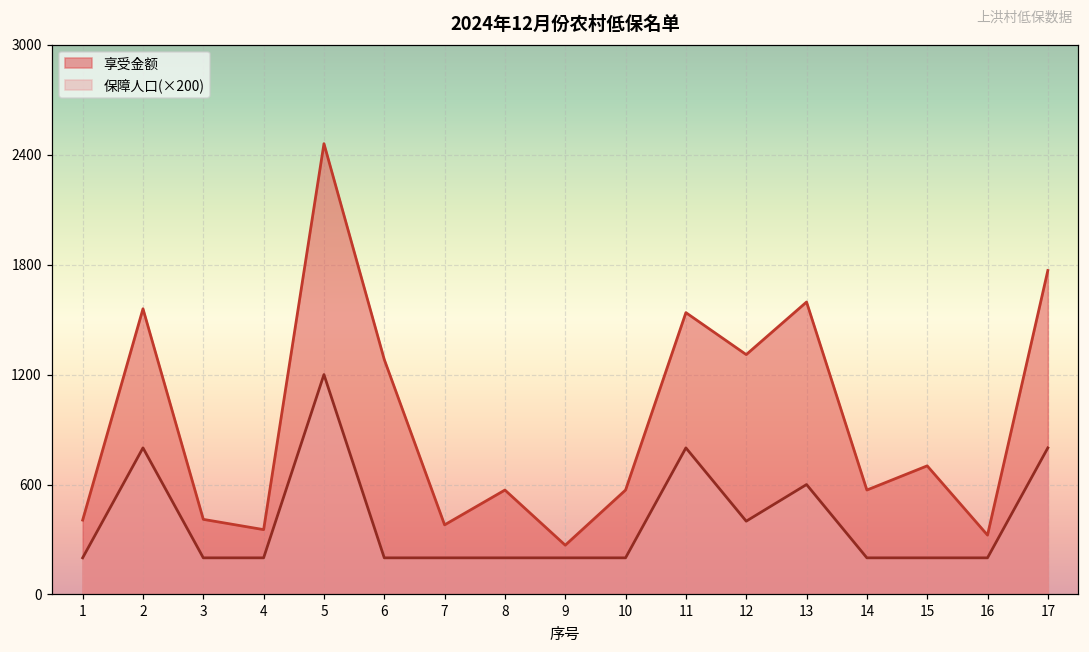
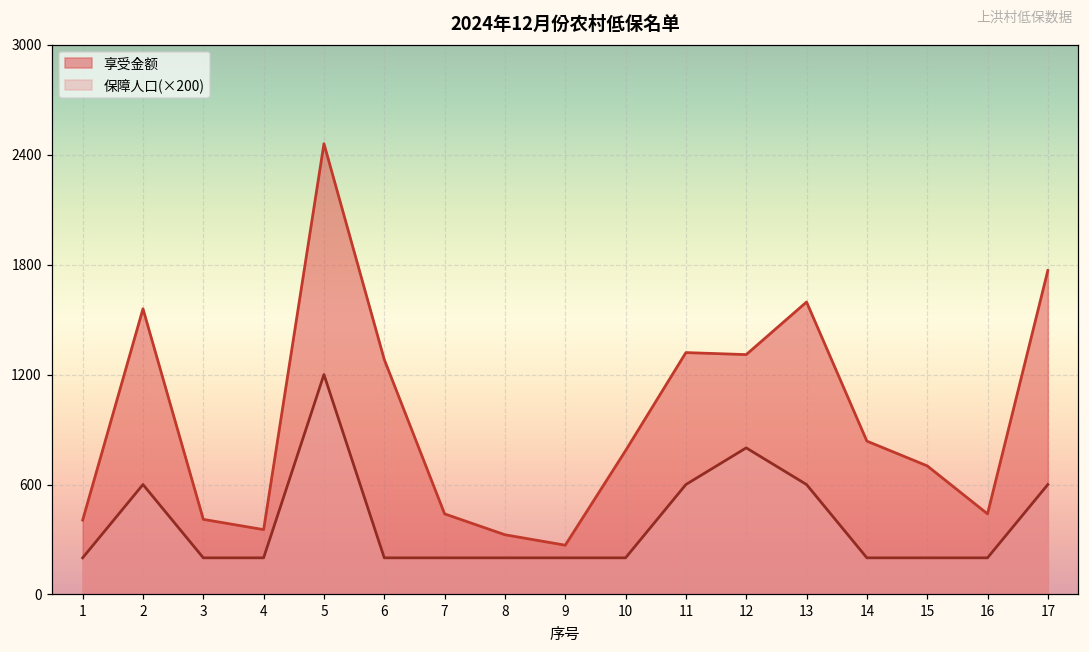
保障人口(×200), 2: 800 -> 600
享受金额, 7: 380 -> 440
享受金额, 8: 570 -> 330
享受金额, 10: 570 -> 790
享受金额, 11: 1540 -> 1320
保障人口(×200), 11: 800 -> 600
保障人口(×200), 12: 400 -> 800
享受金额, 14: 570 -> 840
享受金额, 16: 320 -> 440
保障人口(×200), 17: 800 -> 600
